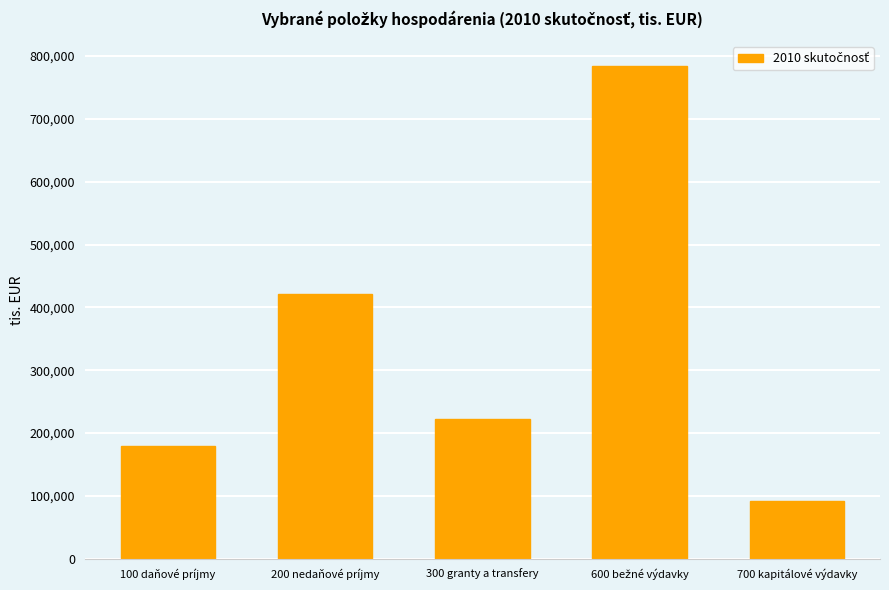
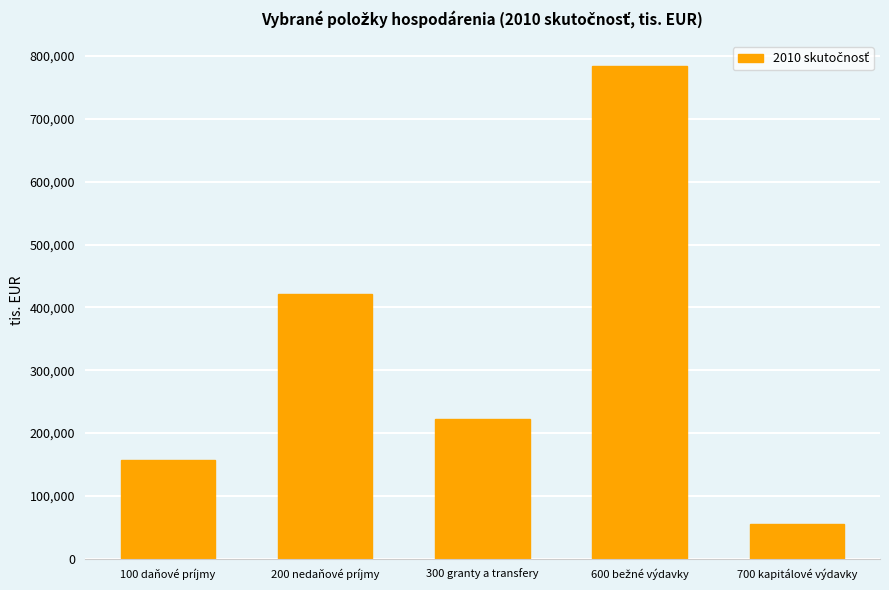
100 daňové príjmy: 180,000 -> 160,000
700 kapitálové výdavky: 90,000 -> 60,000
